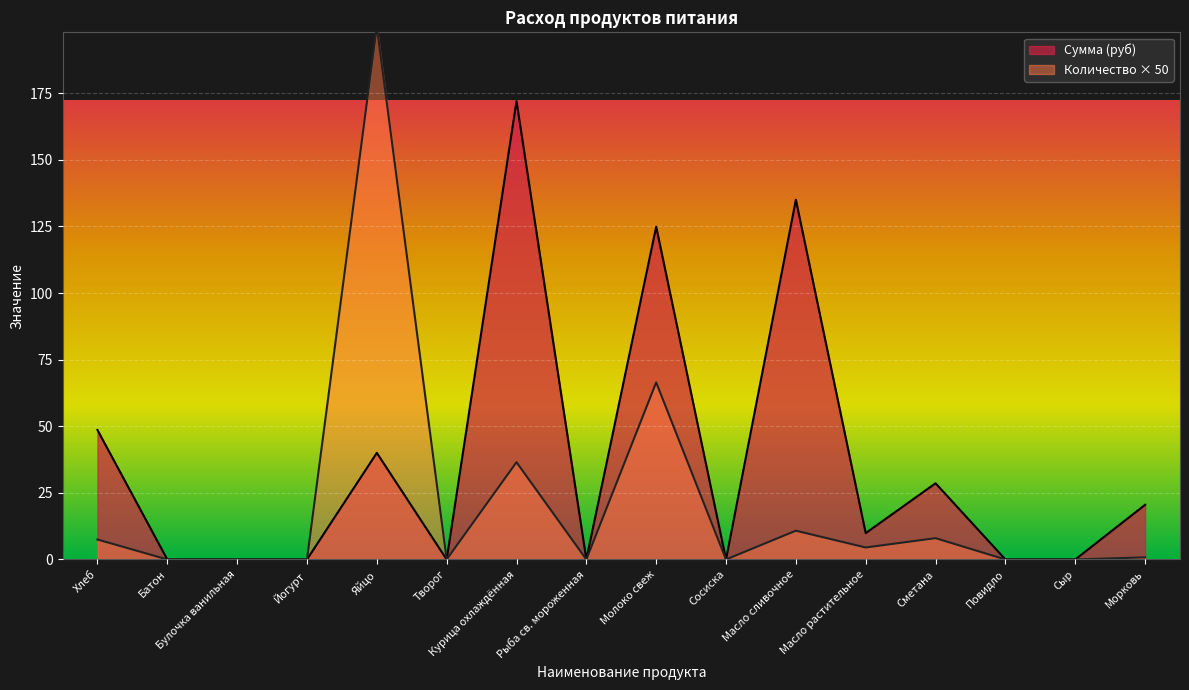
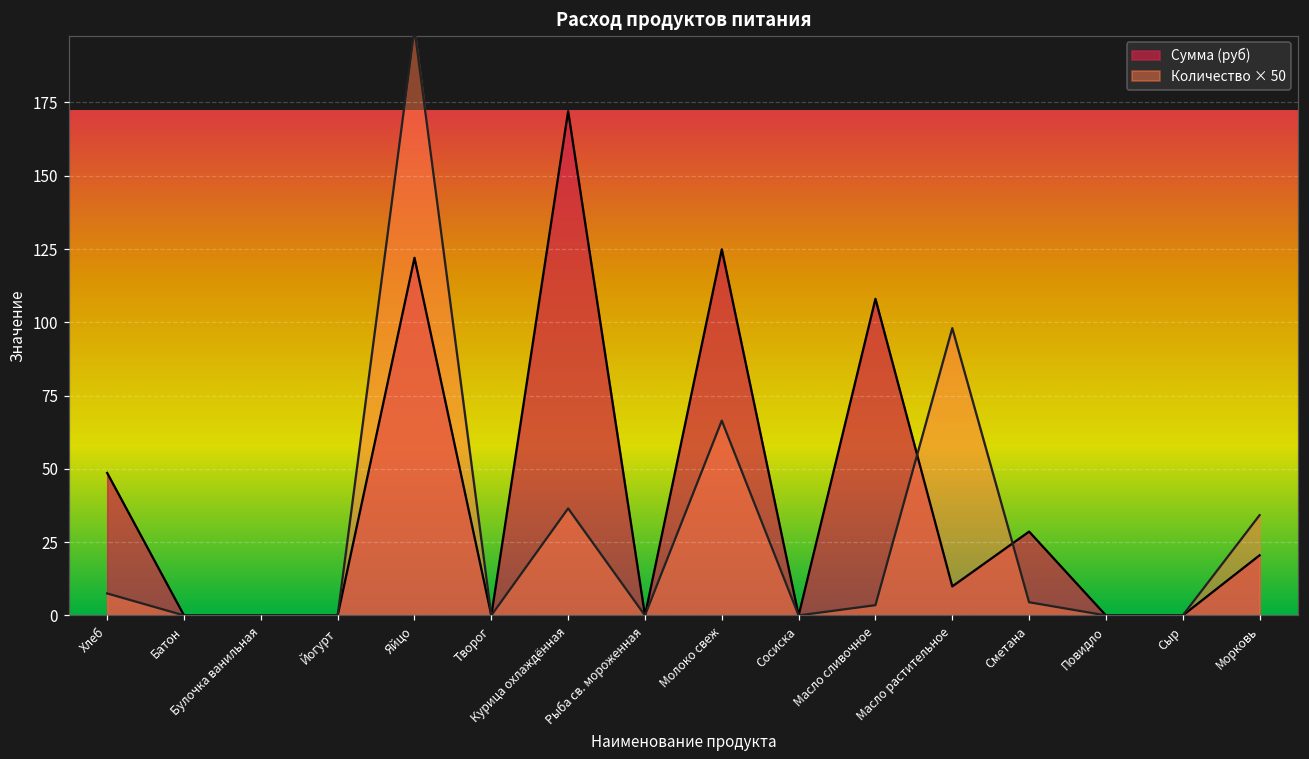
Сумма (руб), Яйцо: 40 -> 122
Сумма (руб), Масло сливочное: 135 -> 108
Количество × 50, Масло сливочное: 11 -> 4
Количество × 50, Масло растительное: 5 -> 98
Количество × 50, Сметана: 8 -> 5
Количество × 50, Морковь: 1 -> 34
